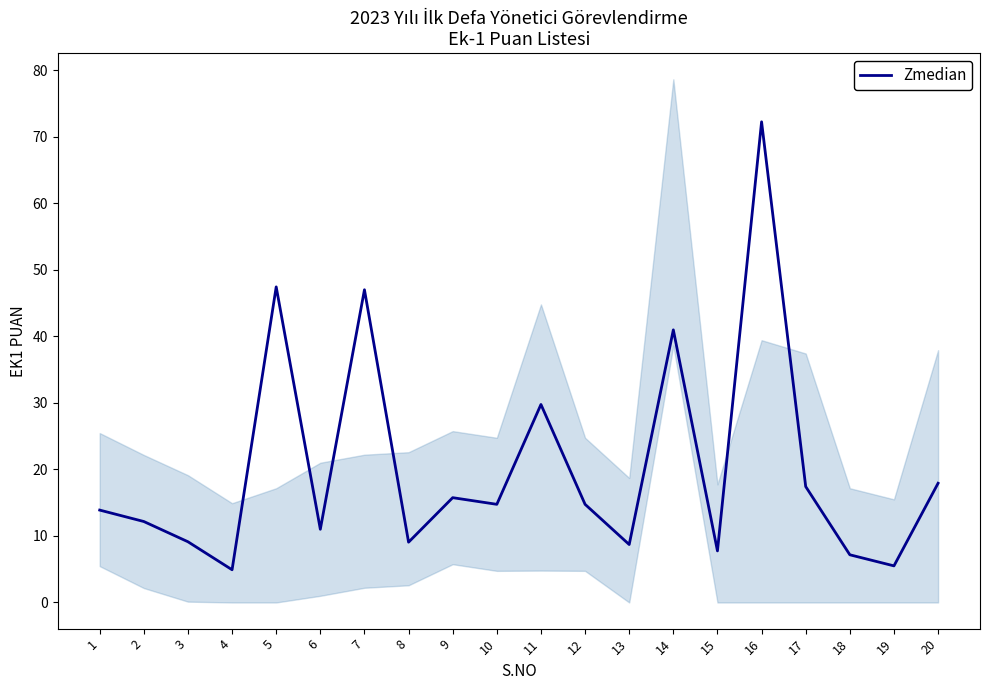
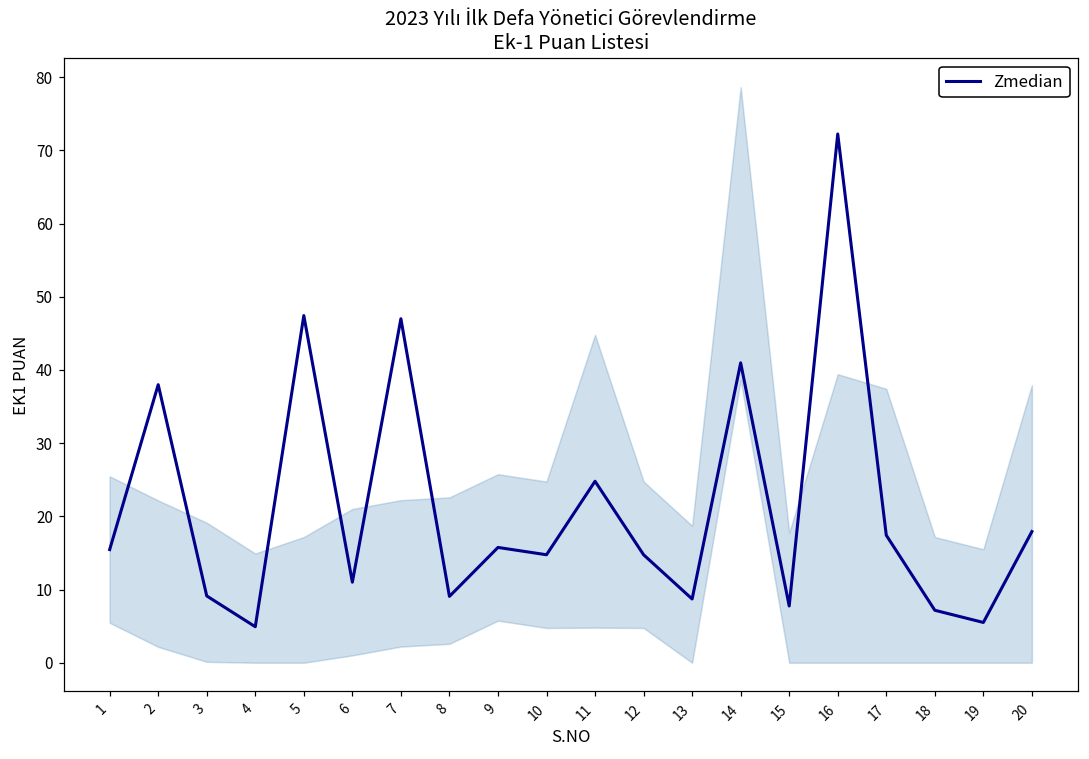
Zmedian, 1: 14 -> 15
Zmedian, 2: 12 -> 38
Zmedian, 11: 30 -> 25
